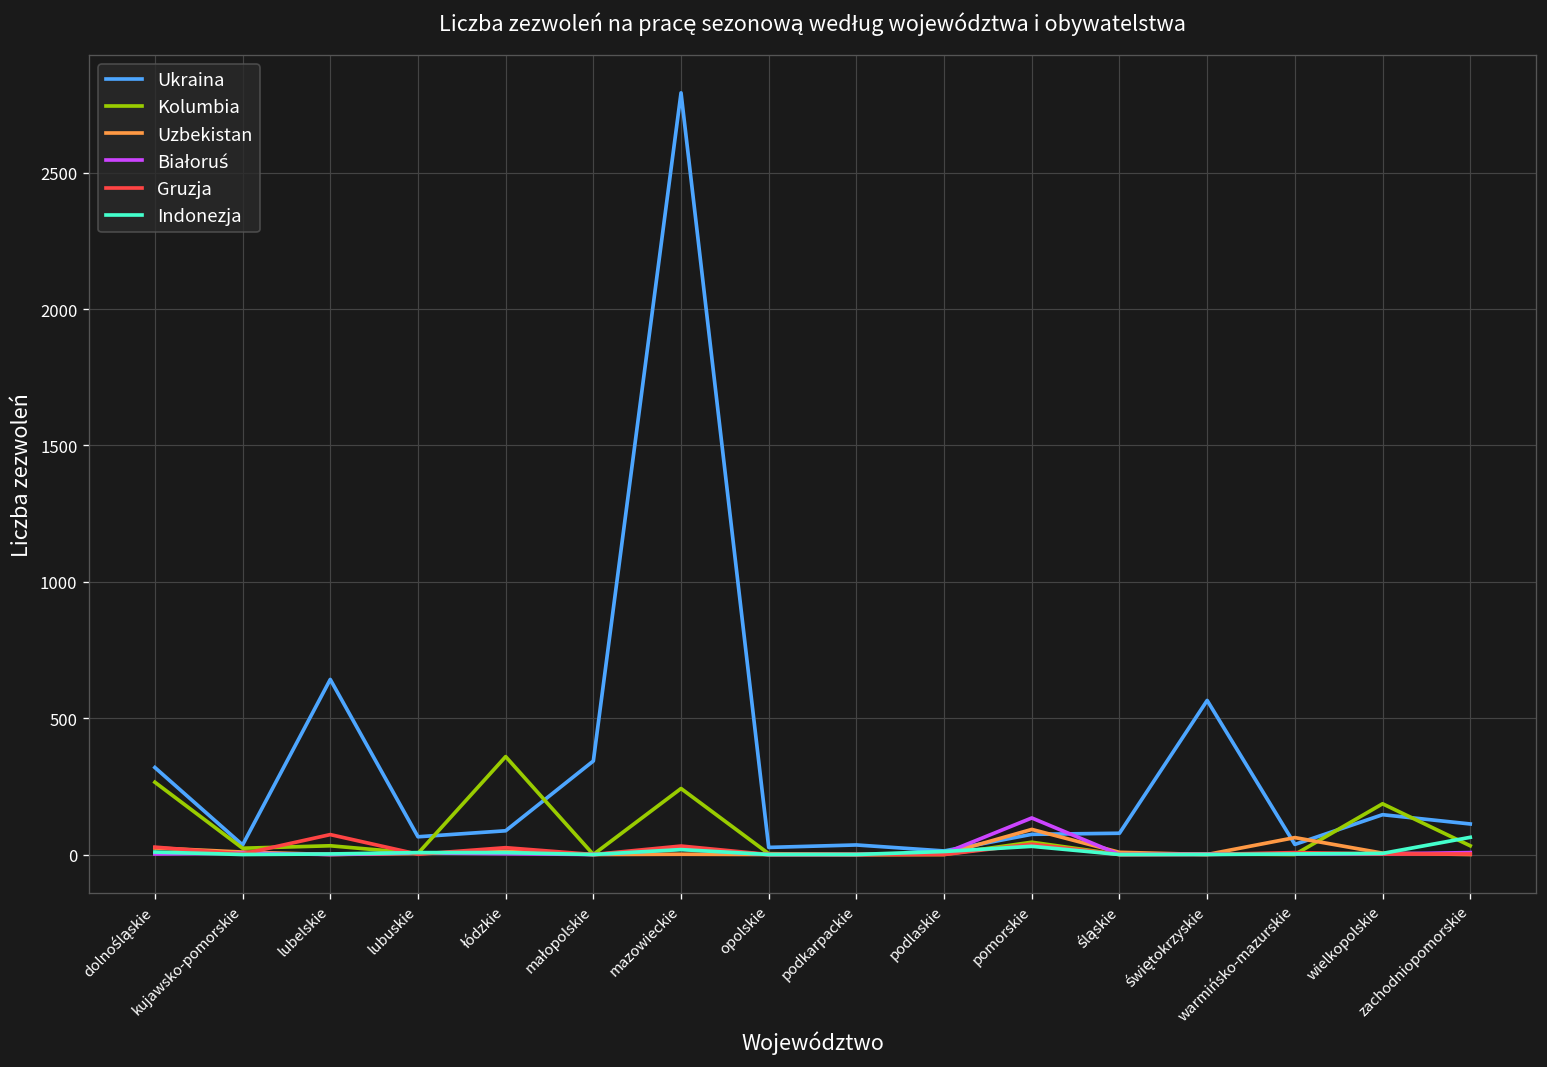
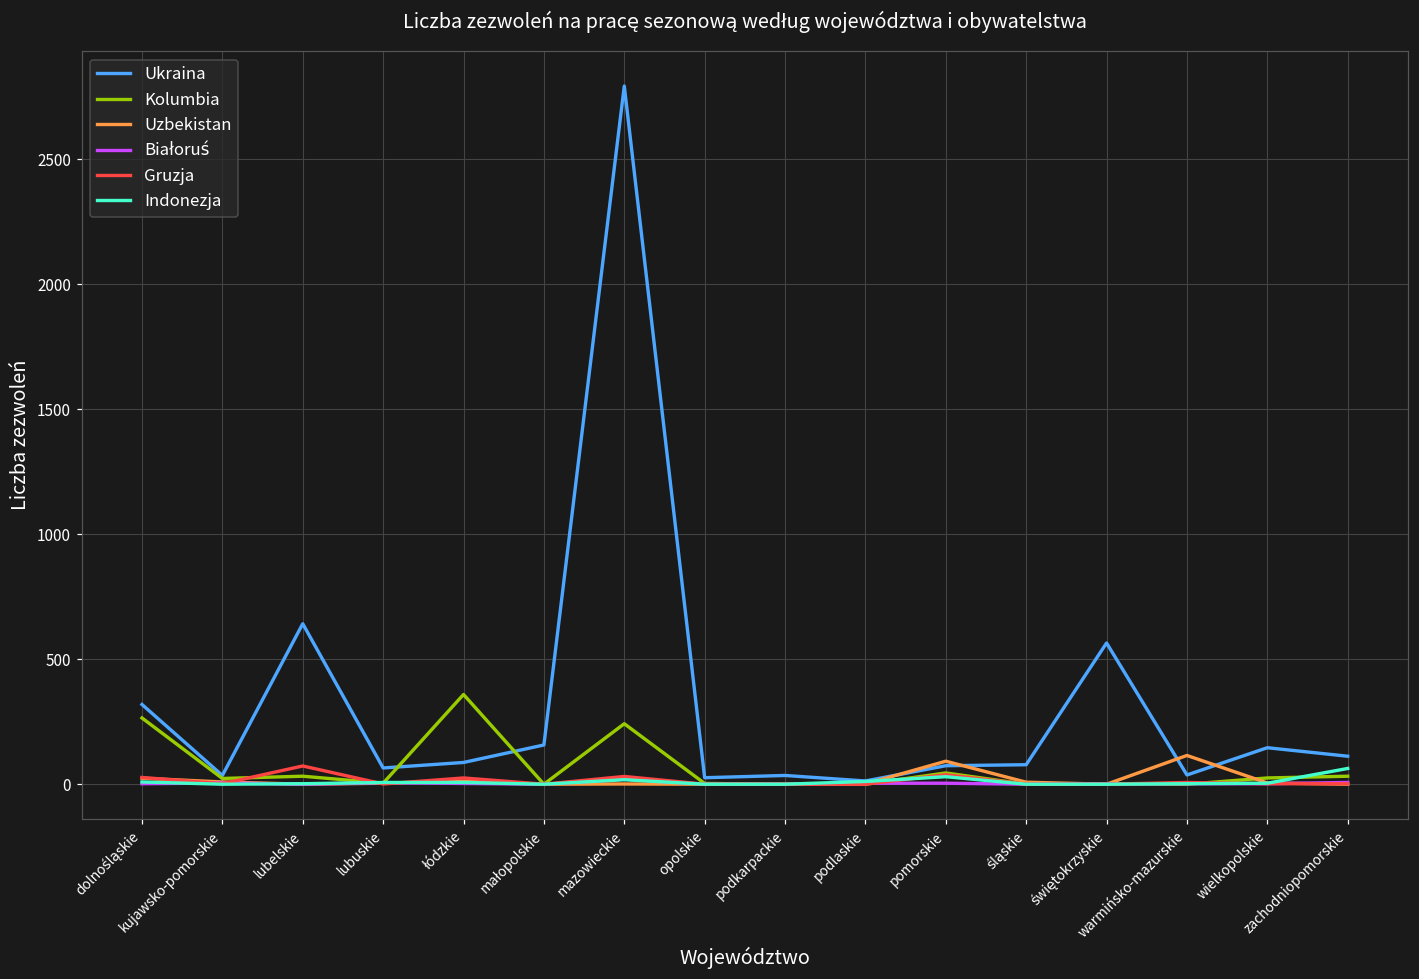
Ukraina, małopolskie: 340 -> 160
Białoruś, pomorskie: 130 -> 0
Uzbekistan, warmińsko-mazurskie: 60 -> 120
Kolumbia, wielkopolskie: 190 -> 30
